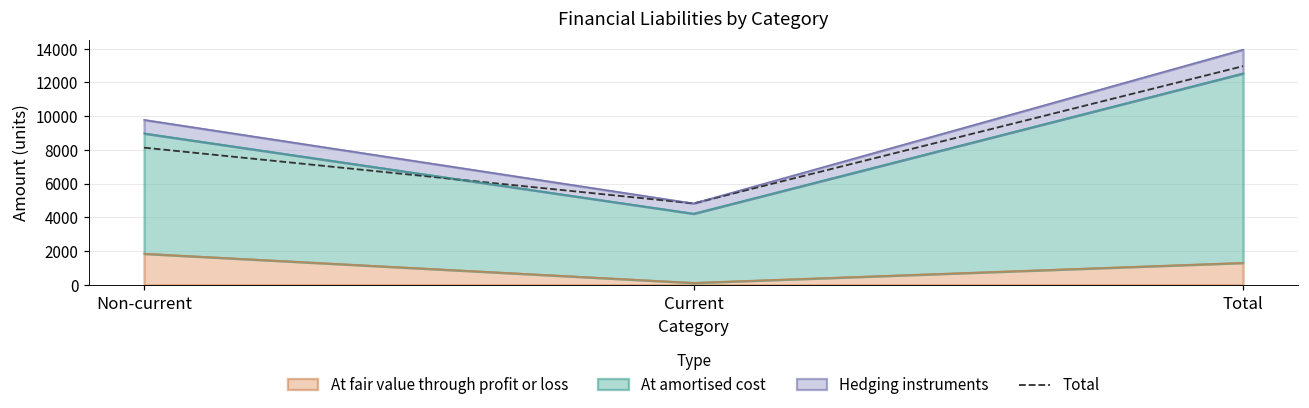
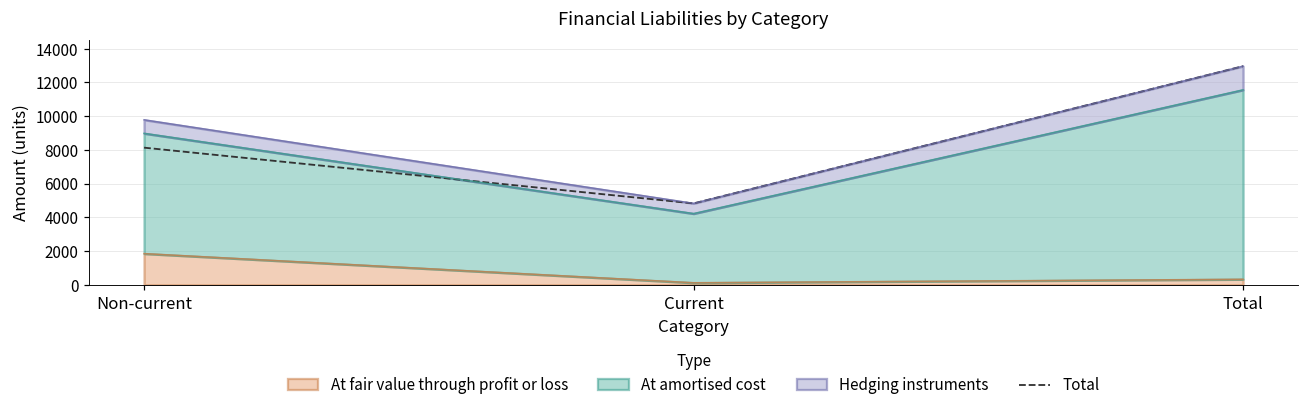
At fair value through profit or loss, Total: 1300 -> 300
